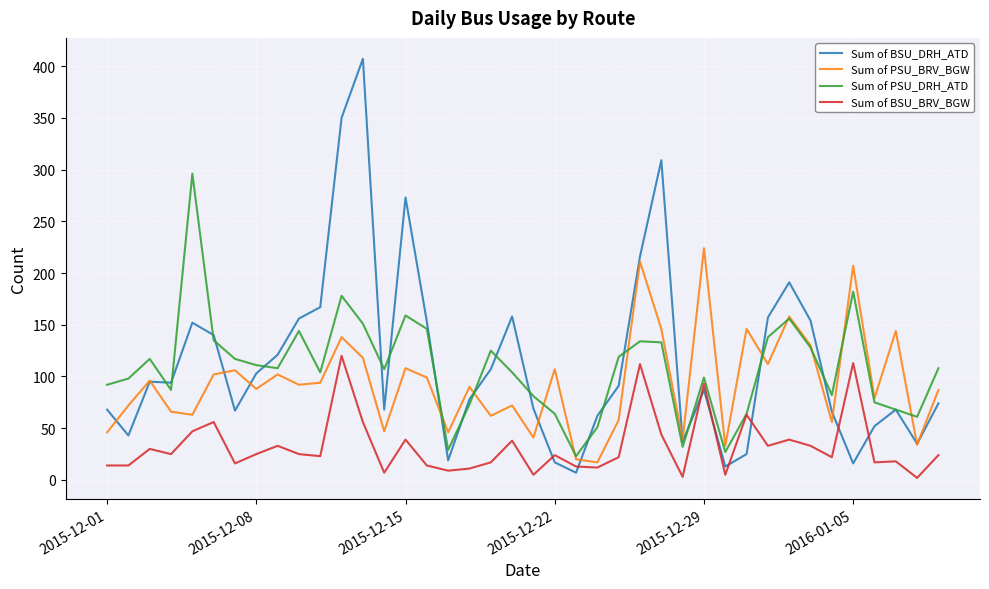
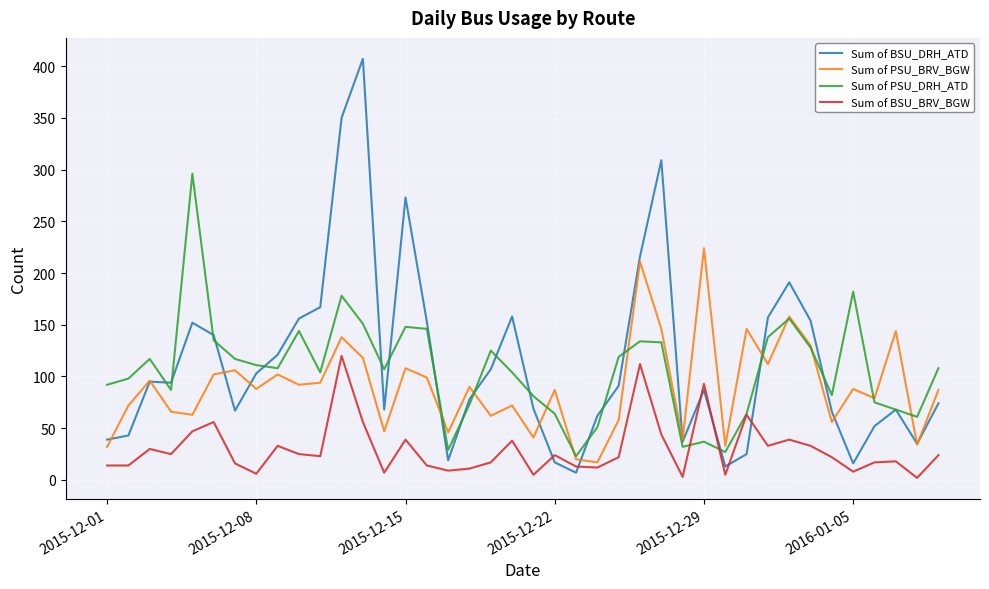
Sum of BSU_DRH_ATD, 2015-12-01: 68 -> 39
Sum of PSU_BRV_BGW, 2015-12-01: 46 -> 32
Sum of BSU_BRV_BGW, 2015-12-08: 25 -> 6
Sum of PSU_DRH_ATD, 2015-12-15: 159 -> 148
Sum of PSU_BRV_BGW, 2015-12-22: 107 -> 87
Sum of PSU_DRH_ATD, 2015-12-29: 99 -> 37
Sum of PSU_BRV_BGW, 2016-01-05: 207 -> 88
Sum of BSU_BRV_BGW, 2016-01-05: 113 -> 8
